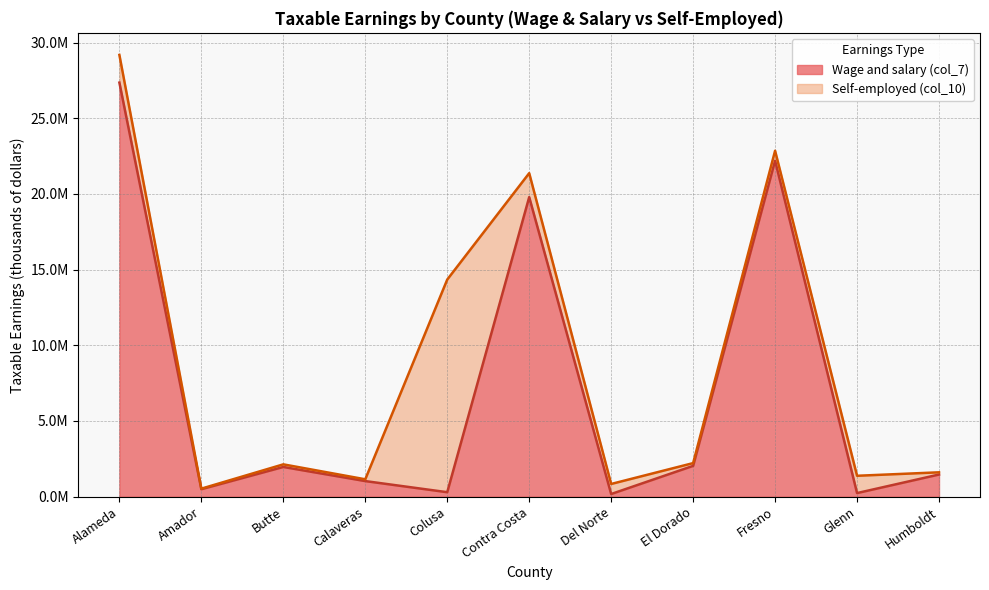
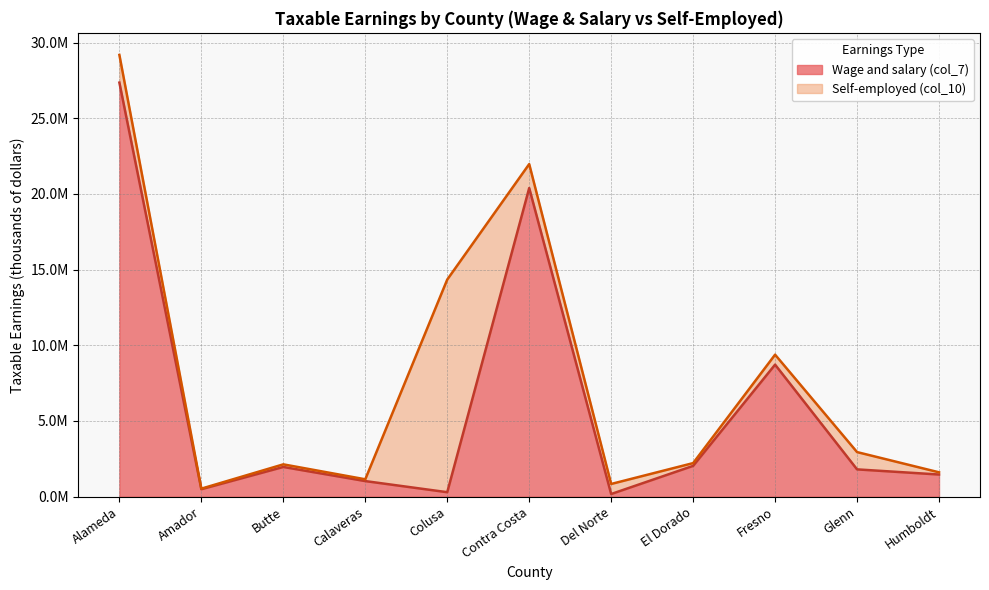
Wage and salary (col_7), Contra Costa: 19800000 -> 20400000
Wage and salary (col_7), Fresno: 22200000 -> 8700000
Wage and salary (col_7), Glenn: 200000 -> 1800000
